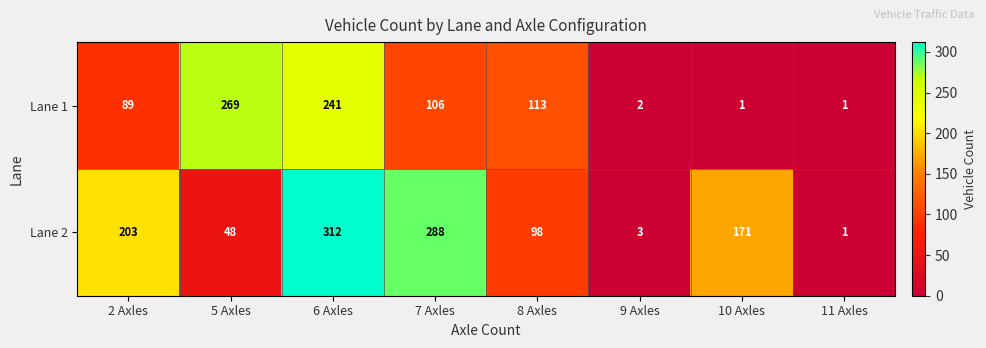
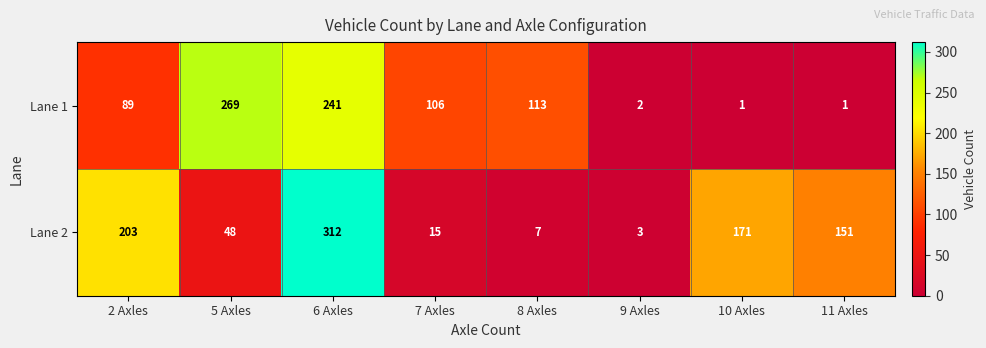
Lane 2, 7 Axles: 288 -> 15
Lane 2, 8 Axles: 98 -> 7
Lane 2, 11 Axles: 1 -> 151
